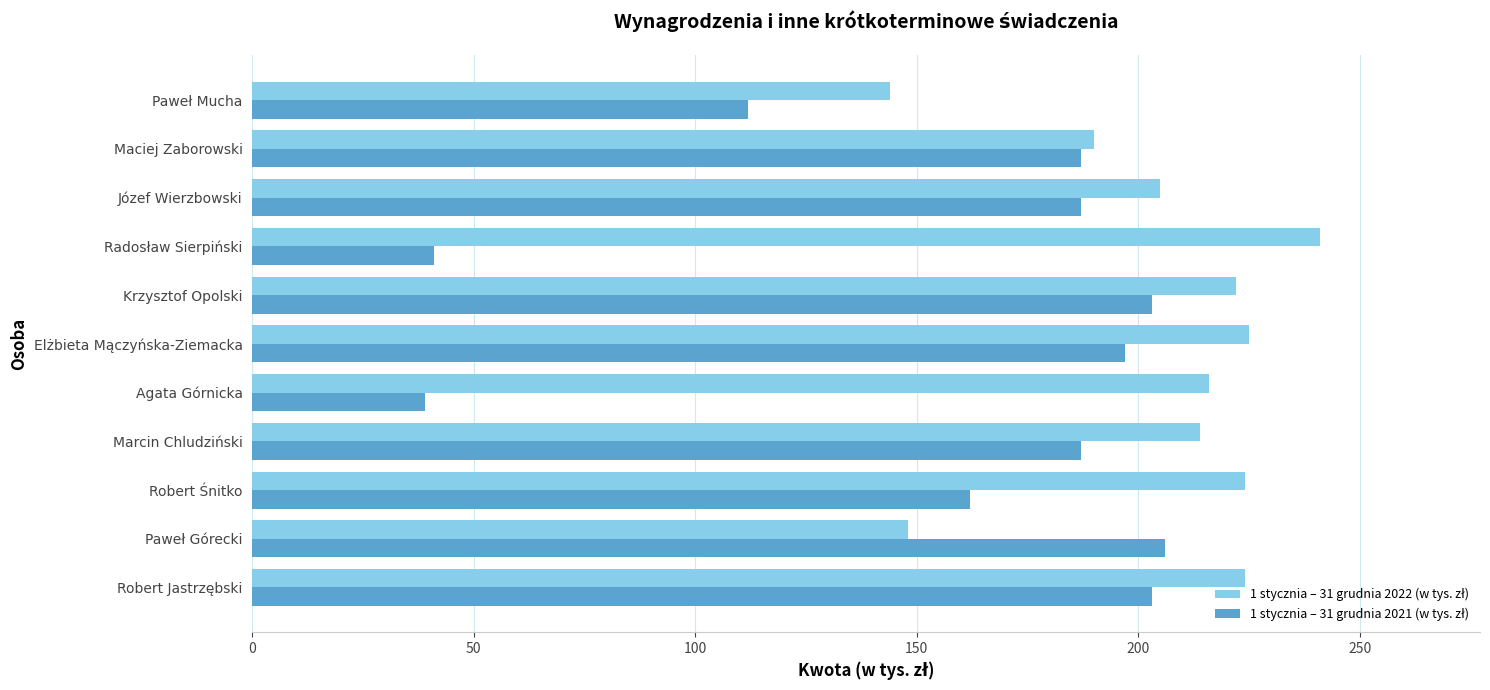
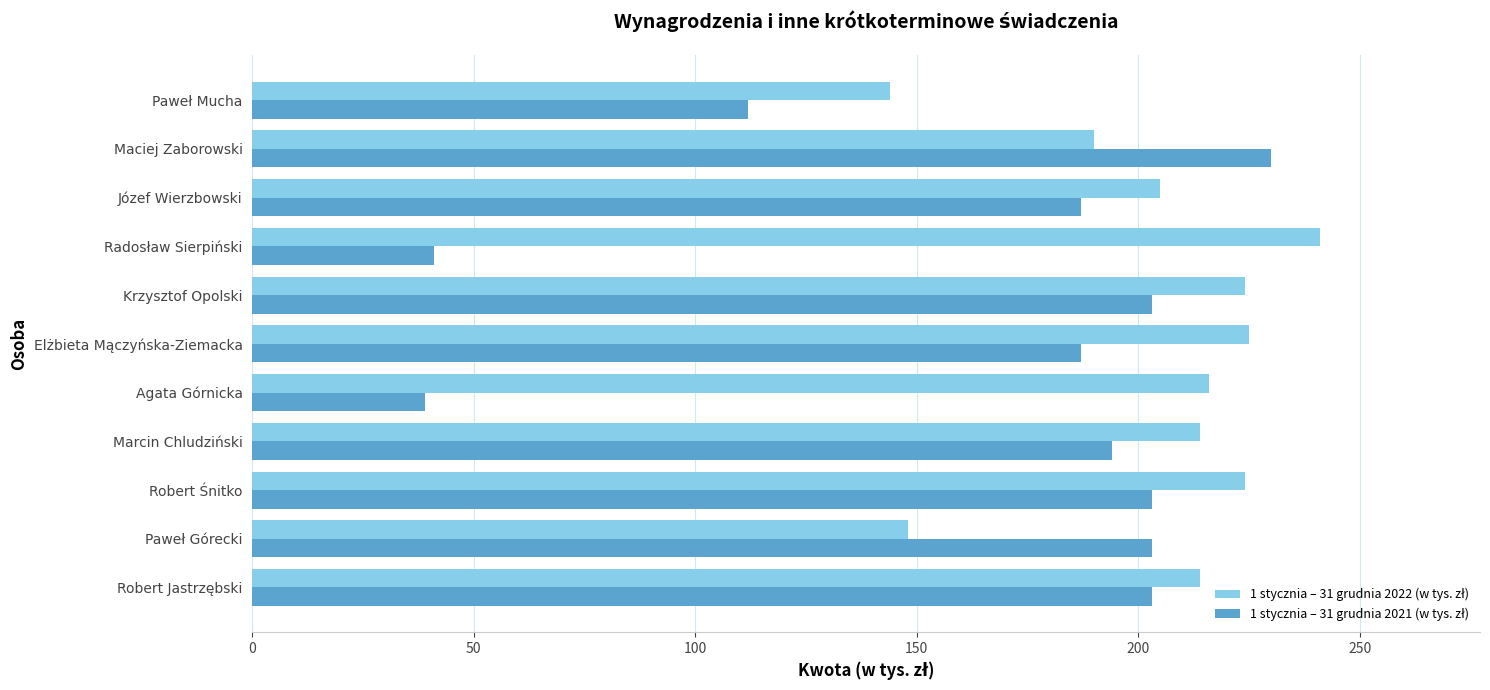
1 stycznia – 31 grudnia 2021 (w tys. zł), Maciej Zaborowski: 187 -> 230
1 stycznia – 31 grudnia 2022 (w tys. zł), Krzysztof Opolski: 222 -> 224
1 stycznia – 31 grudnia 2021 (w tys. zł), Elżbieta Mączyńska-Ziemacka: 197 -> 187
1 stycznia – 31 grudnia 2021 (w tys. zł), Marcin Chludziński: 187 -> 194
1 stycznia – 31 grudnia 2021 (w tys. zł), Robert Śnitko: 162 -> 203
1 stycznia – 31 grudnia 2021 (w tys. zł), Paweł Górecki: 206 -> 203
1 stycznia – 31 grudnia 2022 (w tys. zł), Robert Jastrzębski: 224 -> 214
